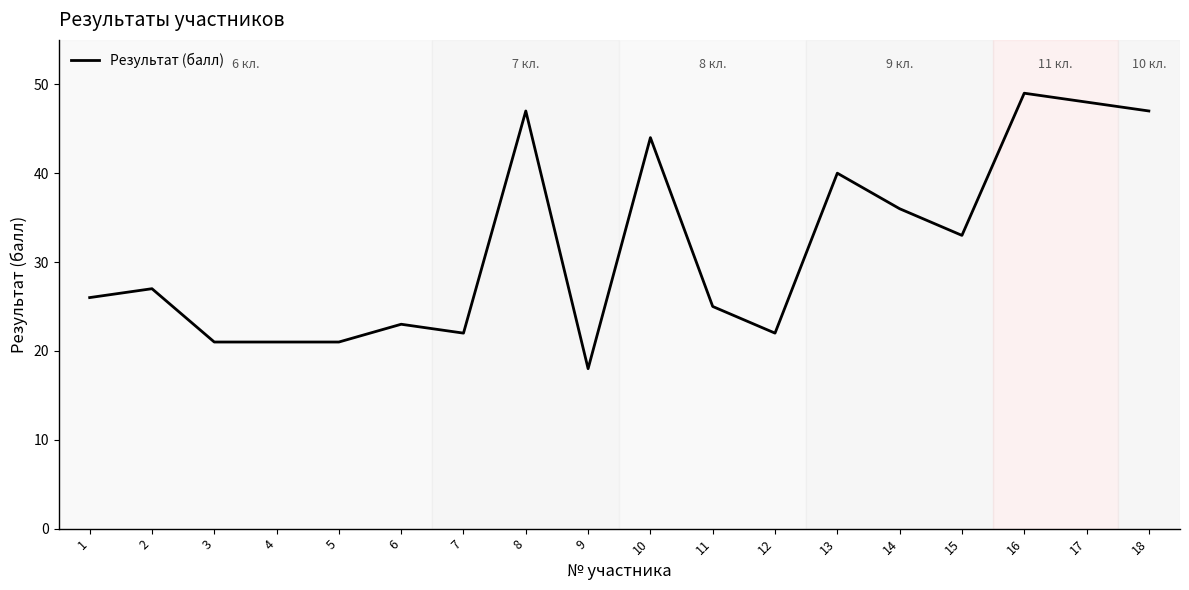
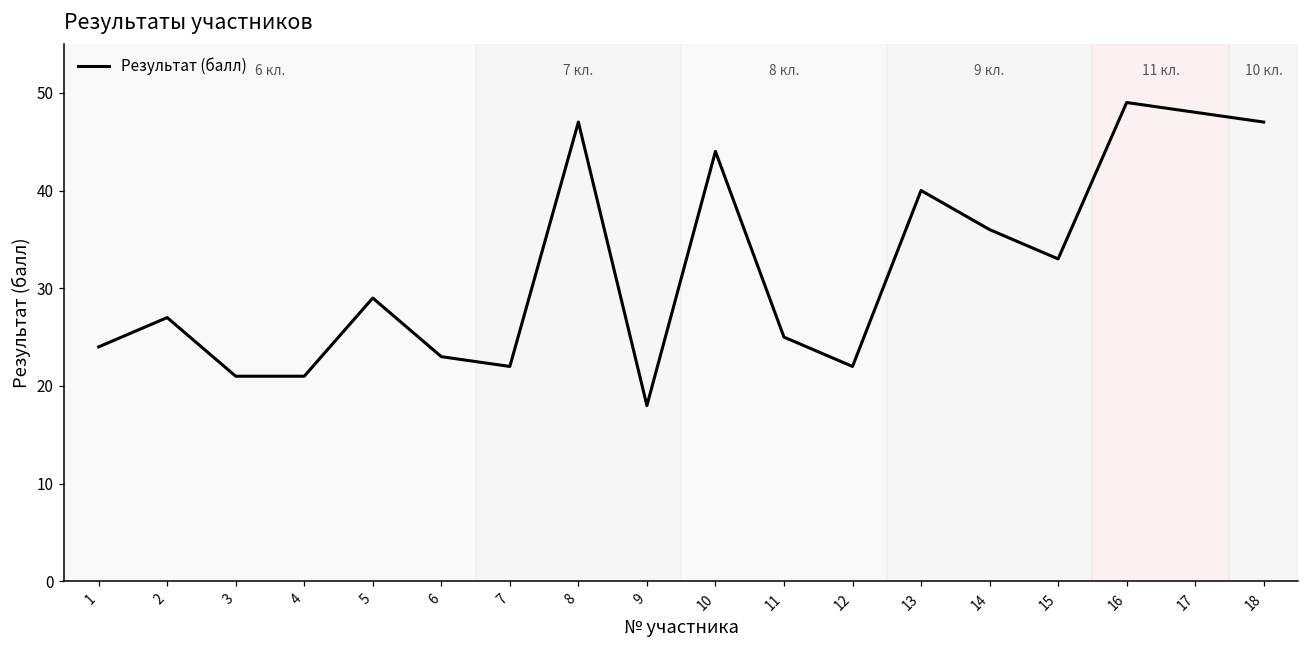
1: 26 -> 24
5: 21 -> 29
